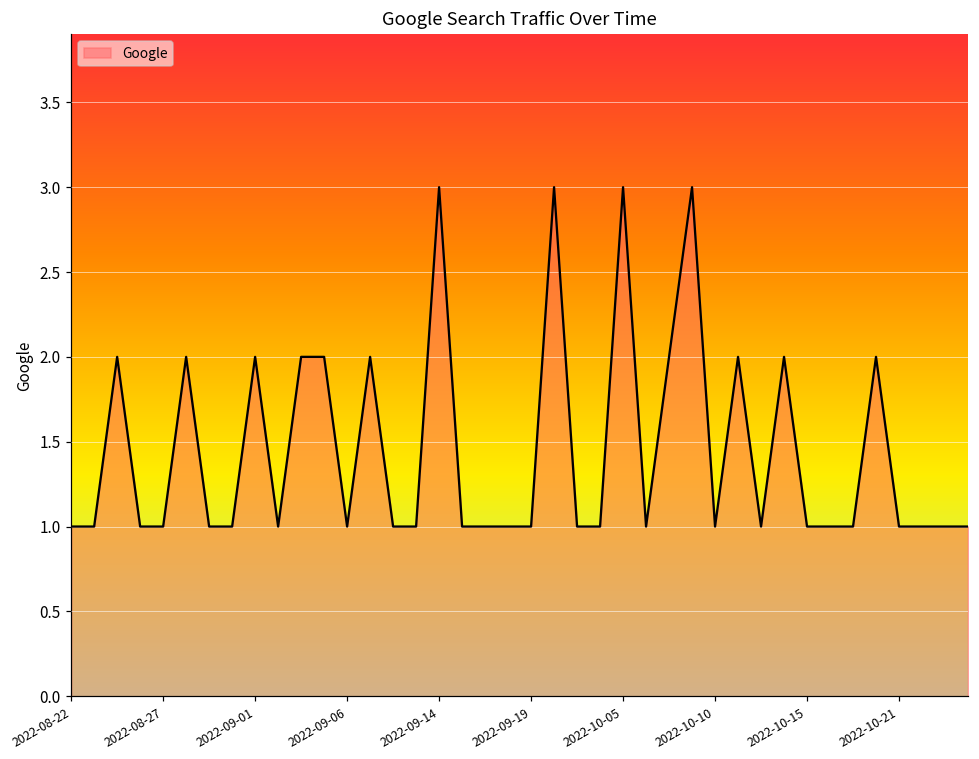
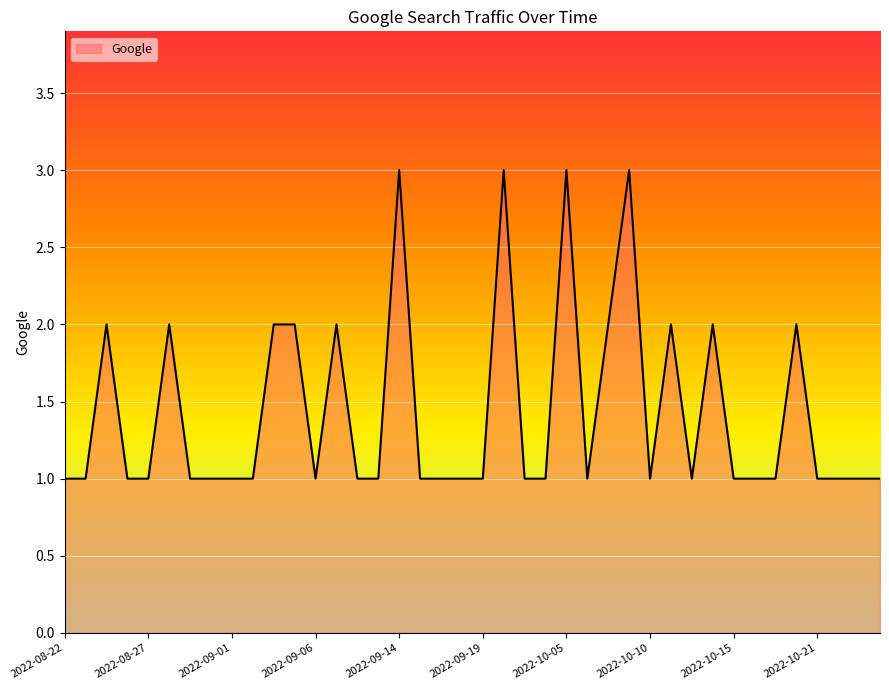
2022-09-01: 2 -> 1
